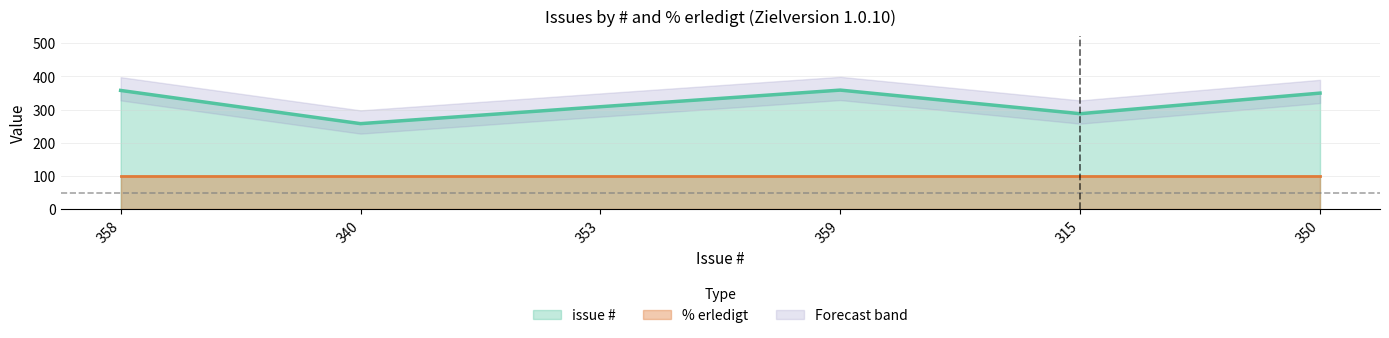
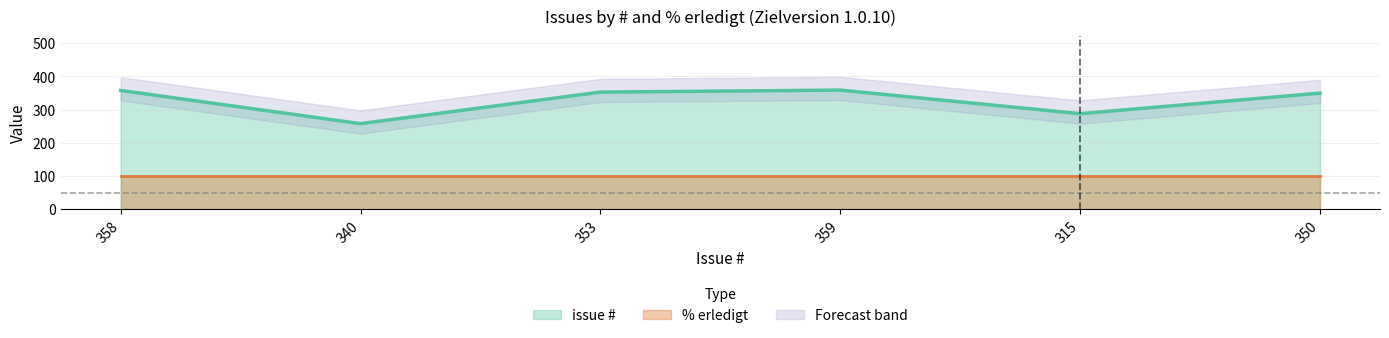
issue #, 353: 310 -> 350
